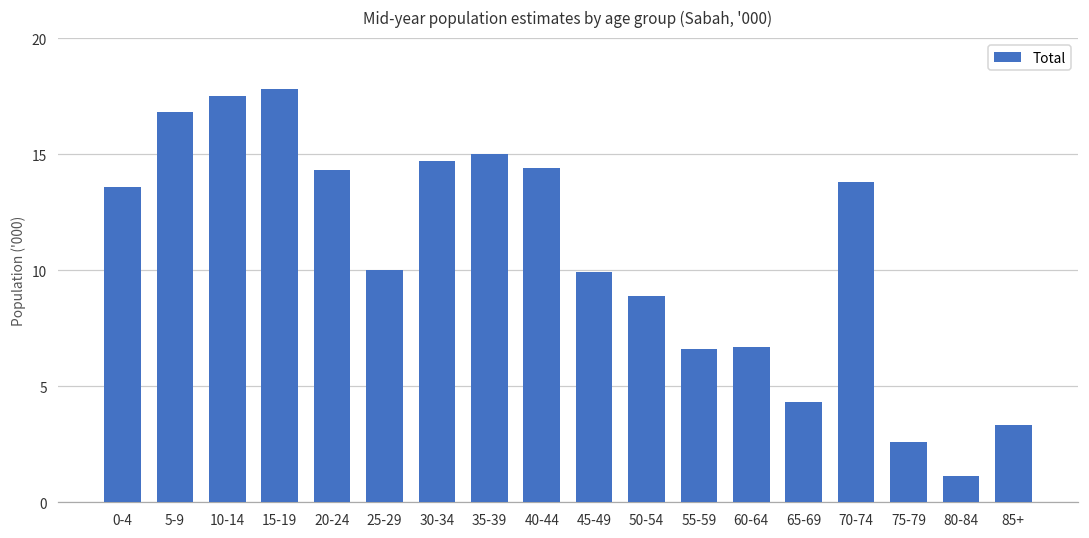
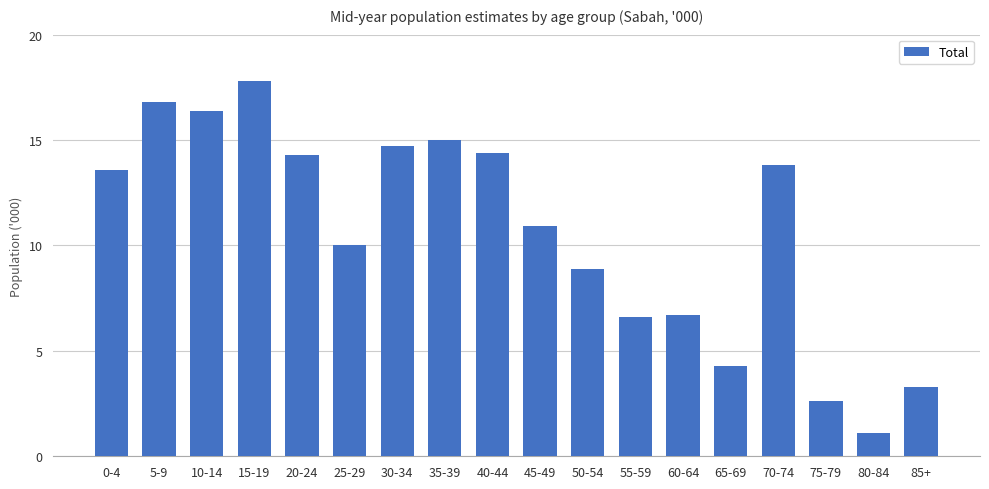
10-14: 17.5 -> 16.4
45-49: 9.9 -> 10.9
